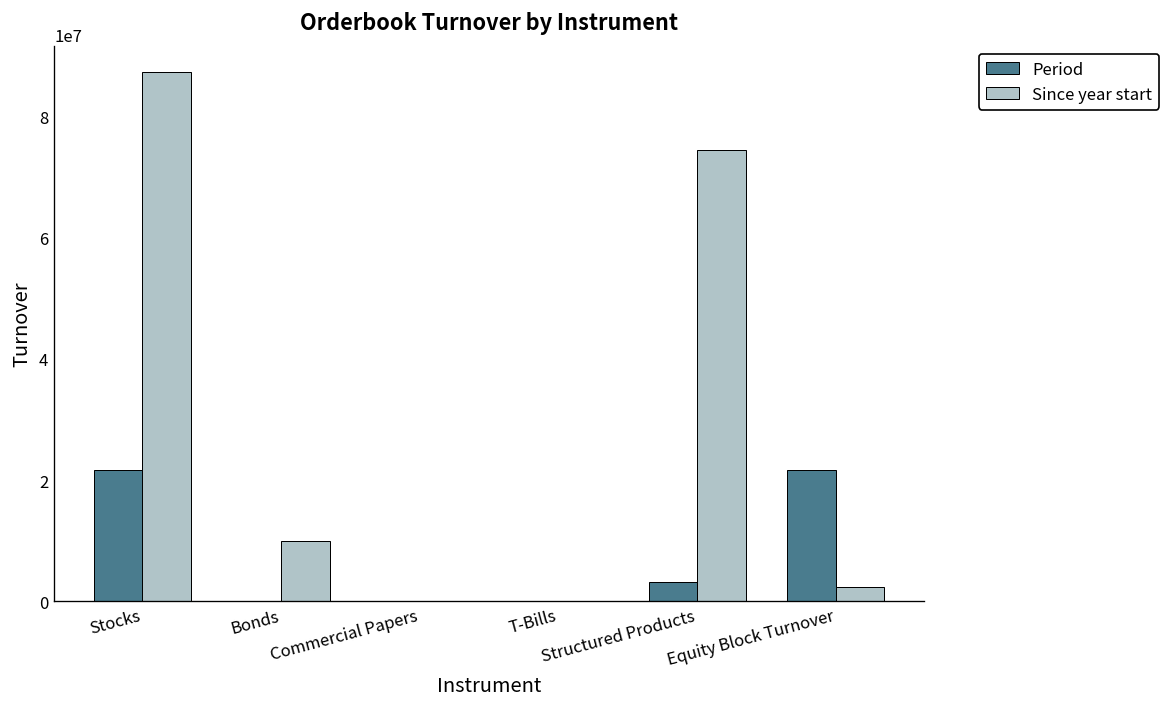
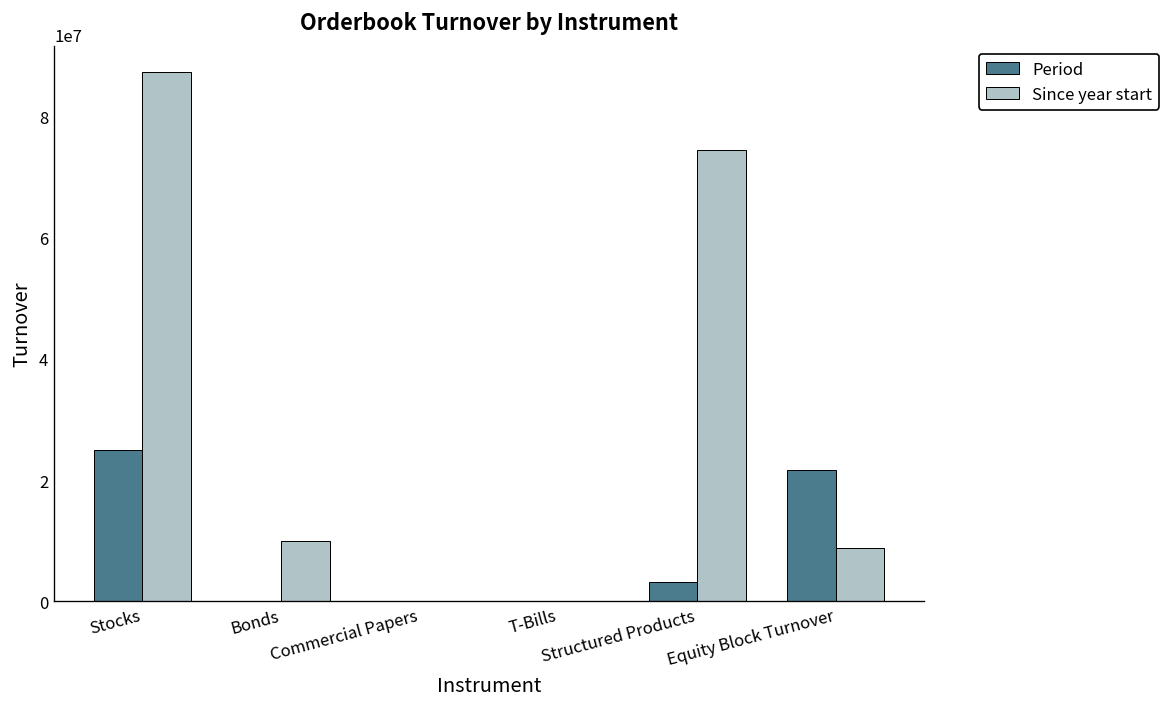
Period, Stocks: 22000000 -> 25000000
Since year start, Equity Block Turnover: 2000000 -> 9000000
